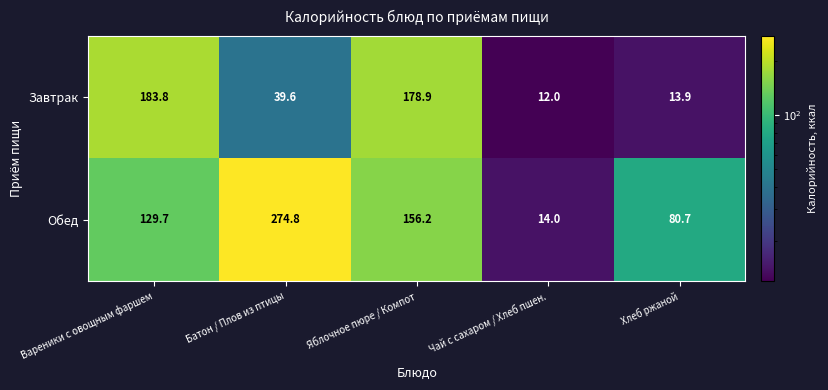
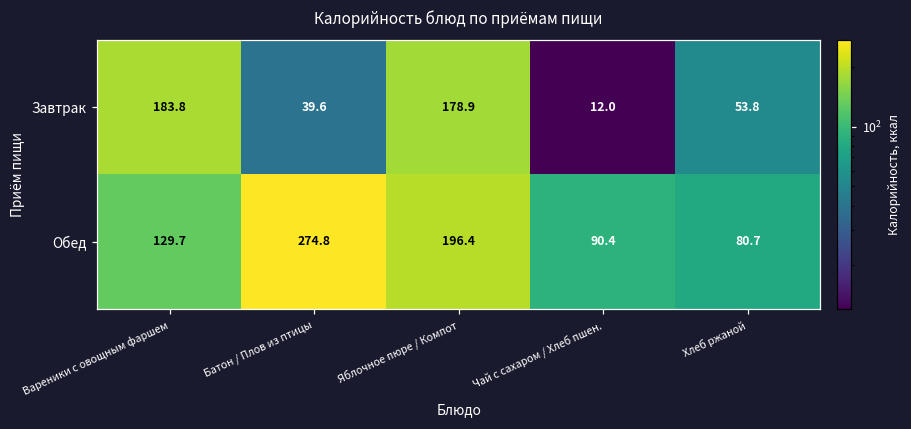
Завтрак, Хлеб ржаной: 13.9 -> 53.8
Обед, Яблочное пюре / Компот: 156.2 -> 196.4
Обед, Чай с сахаром / Хлеб пшен.: 14.0 -> 90.4
